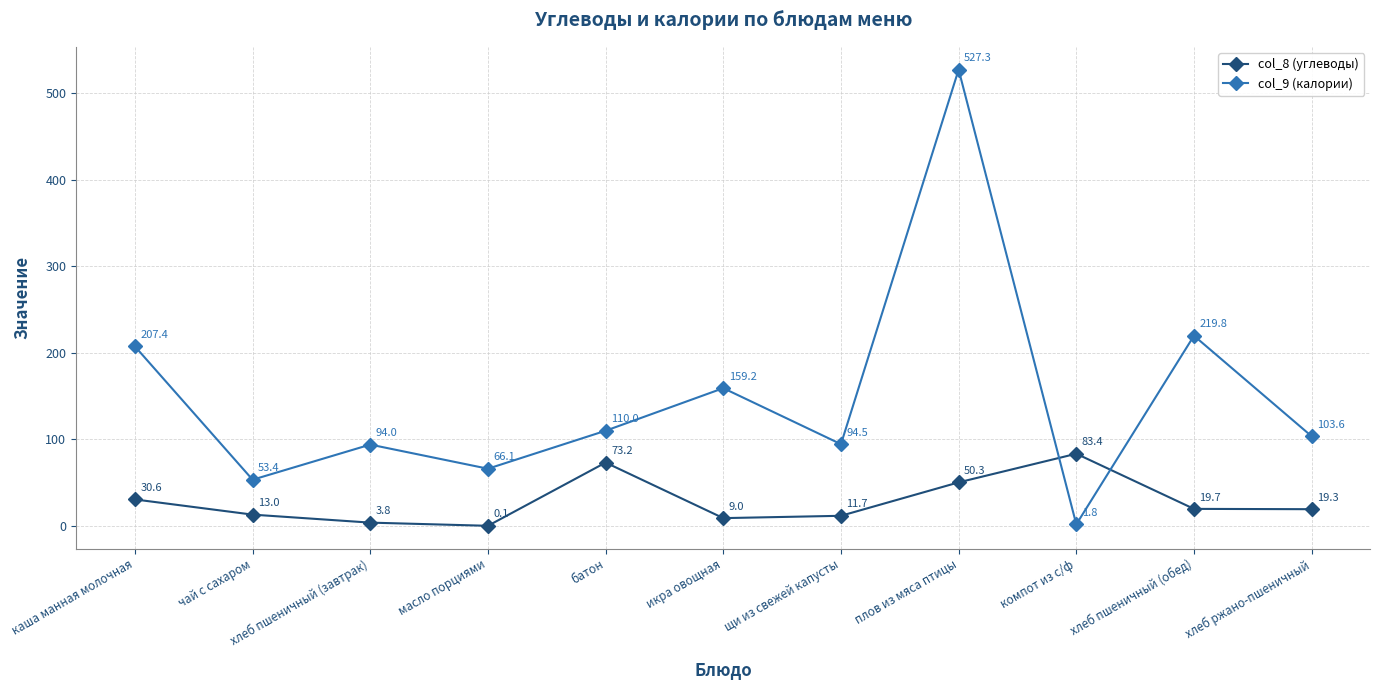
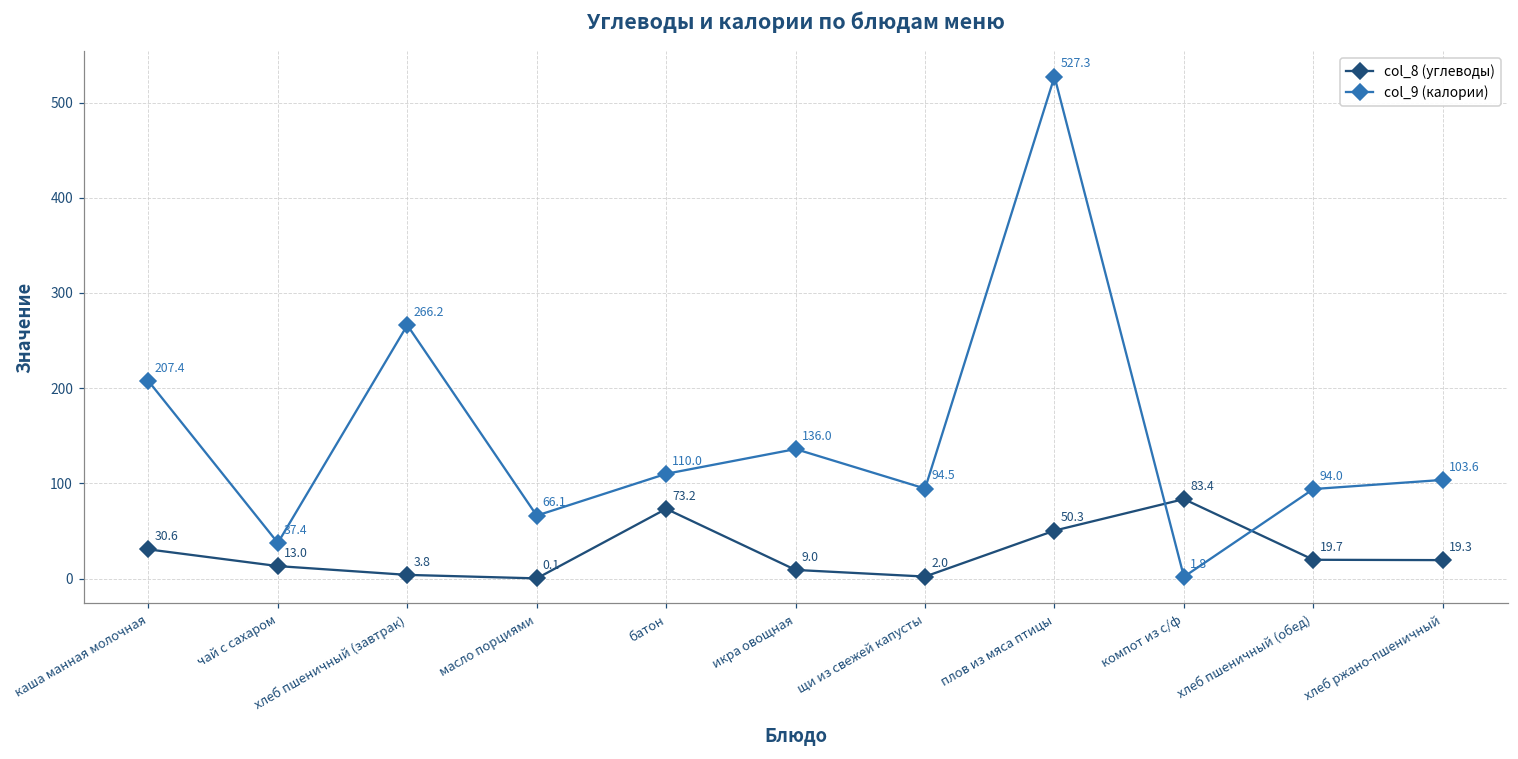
col_9 (калории), чай с сахаром: 53.4 -> 37.4
col_9 (калории), хлеб пшеничный (завтрак): 94.0 -> 266.2
col_9 (калории), икра овощная: 159.2 -> 136.0
col_8 (углеводы), щи из свежей капусты: 11.7 -> 2.0
col_9 (калории), хлеб пшеничный (обед): 219.8 -> 94.0
